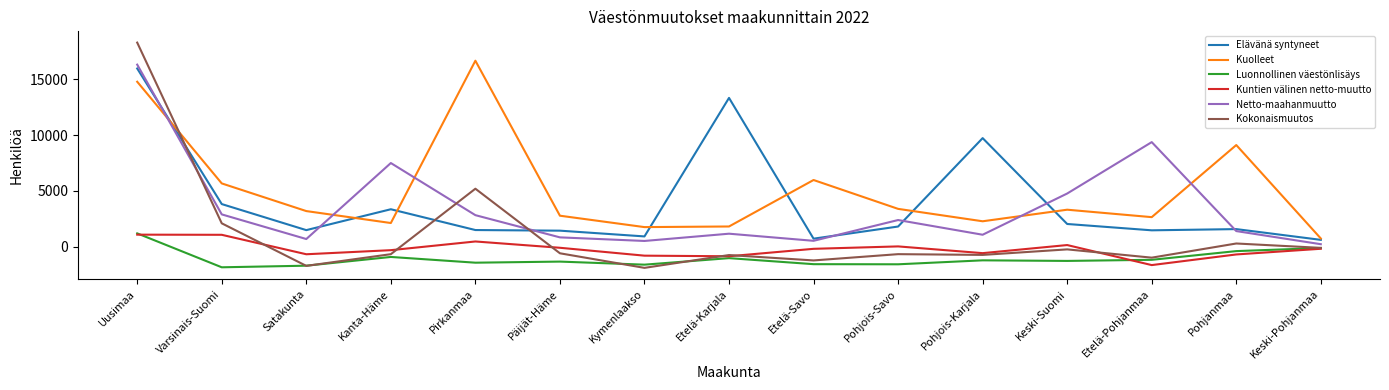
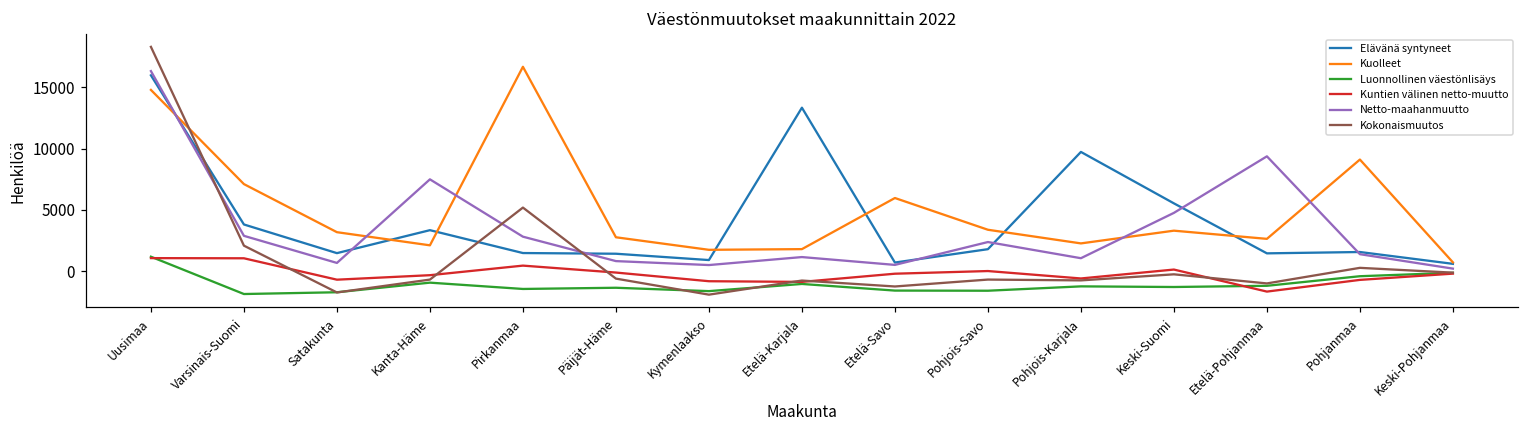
Kuolleet, Varsinais-Suomi: 5700 -> 7100
Elävänä syntyneet, Keski-Suomi: 2000 -> 5500
